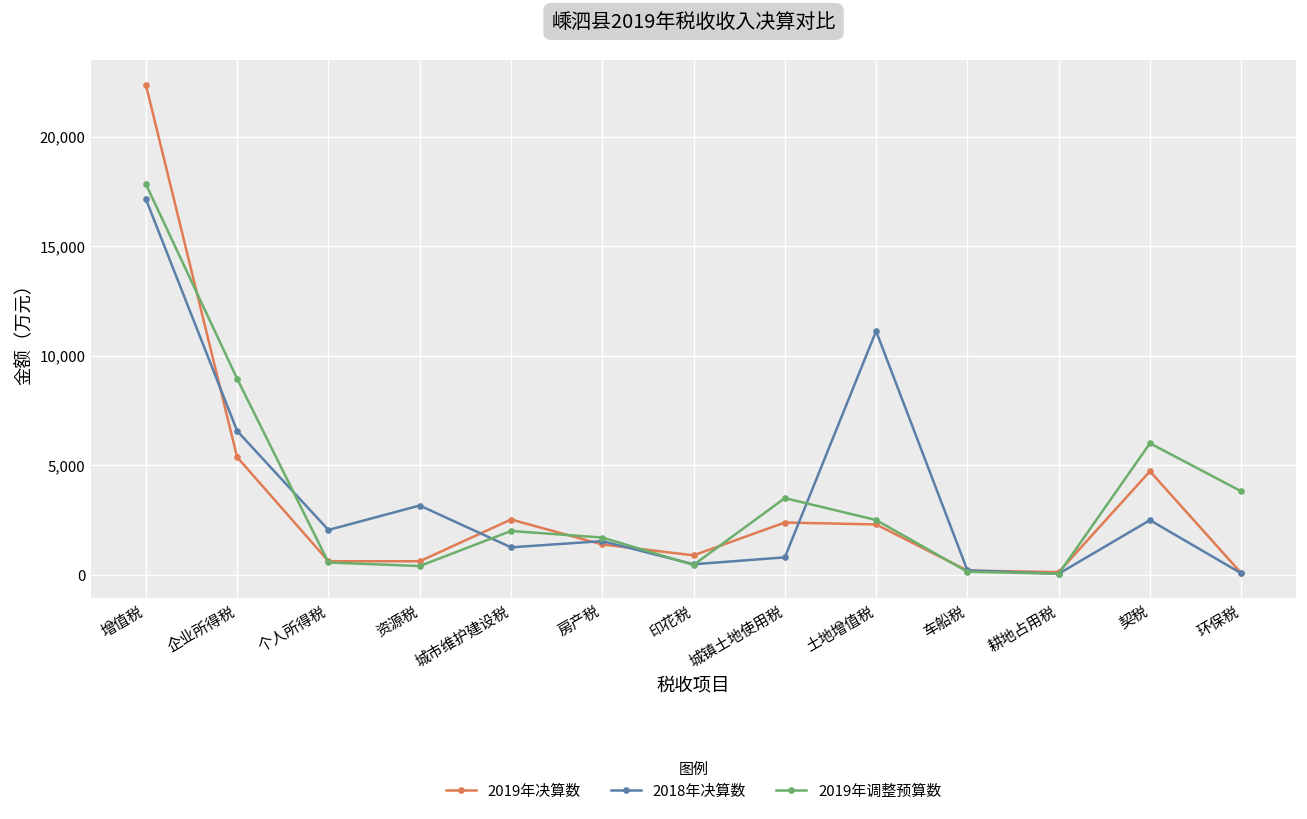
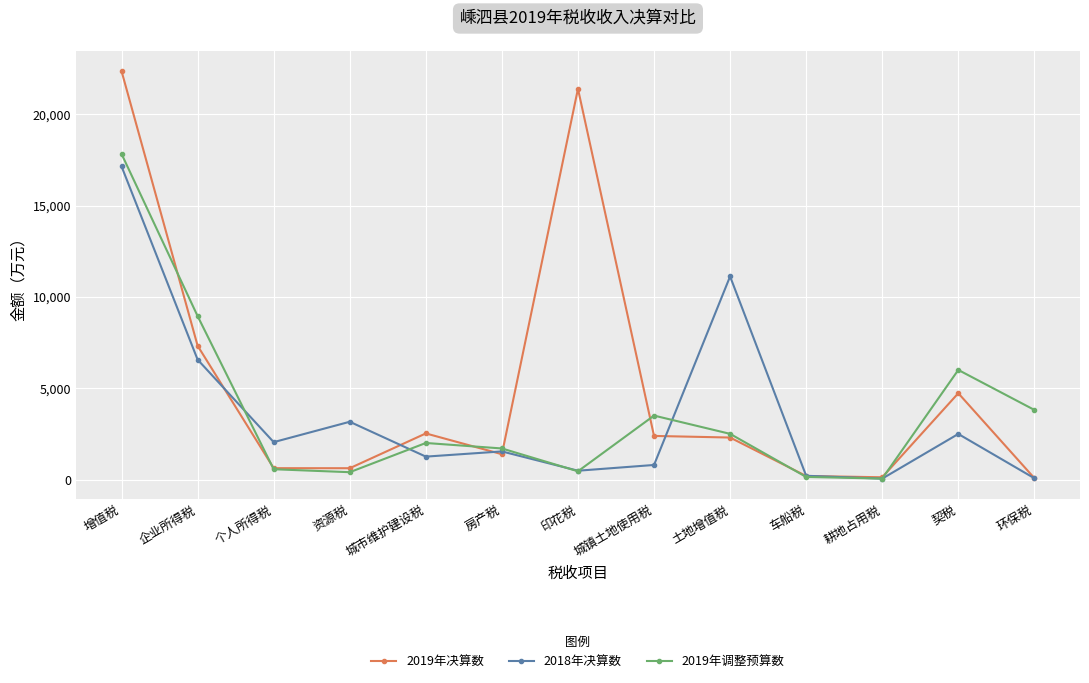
2019年决算数, 企业所得税: 5,400 -> 7,300
2019年决算数, 印花税: 900 -> 21,400
